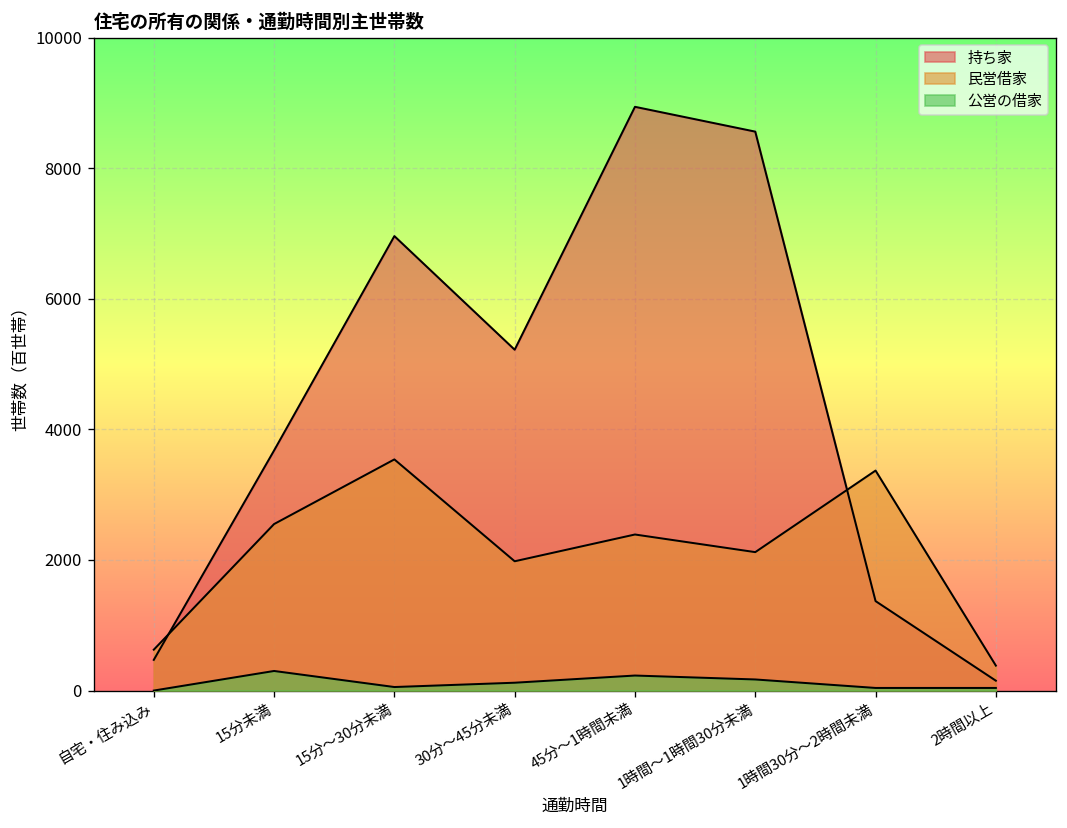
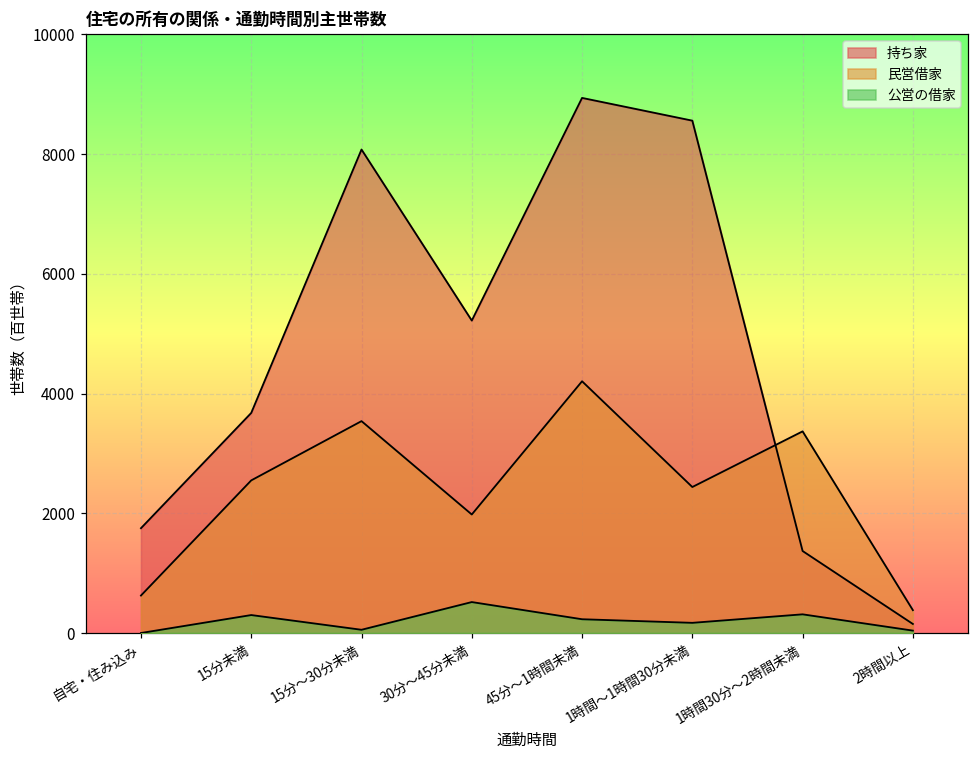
持ち家, 自宅・住み込み: 500 -> 1800
持ち家, 15分～30分未満: 7000 -> 8100
公営の借家, 30分～45分未満: 100 -> 500
民営借家, 45分～1時間未満: 2400 -> 4200
民営借家, 1時間～1時間30分未満: 2100 -> 2400
公営の借家, 1時間30分～2時間未満: 0 -> 300
